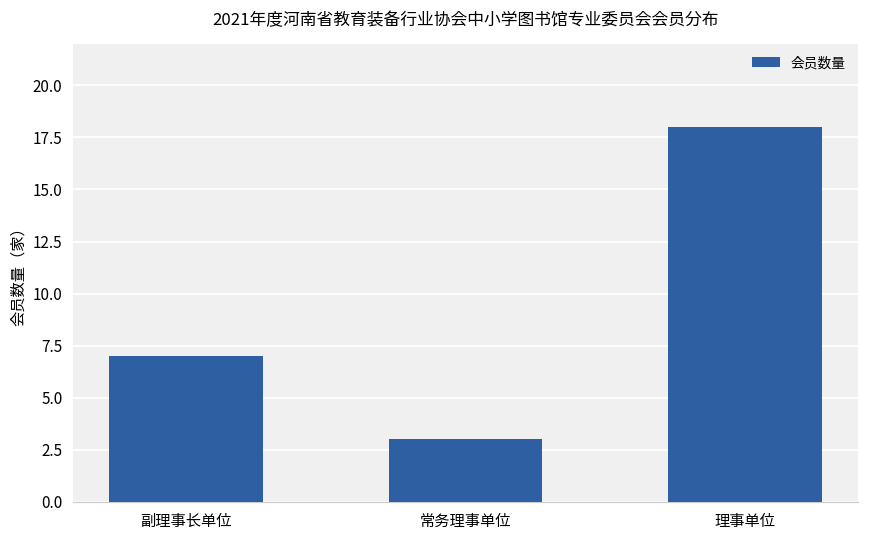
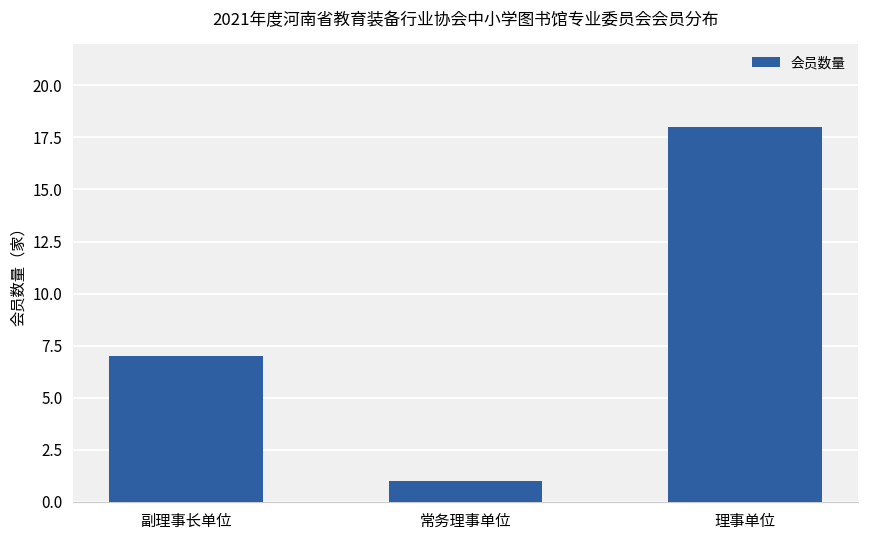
常务理事单位: 3 -> 1
